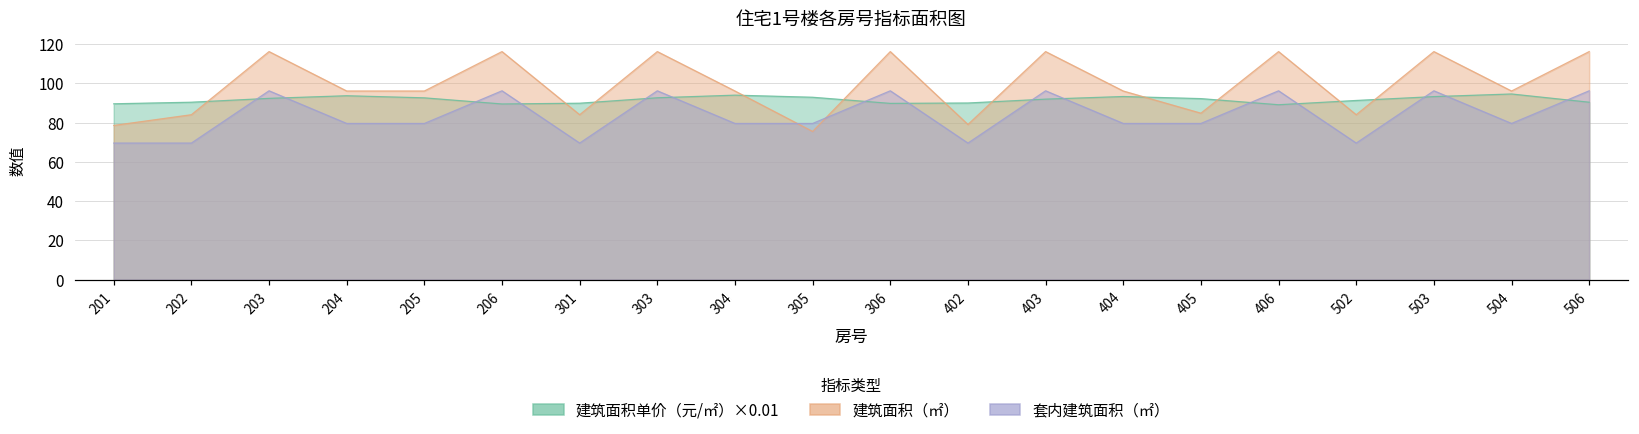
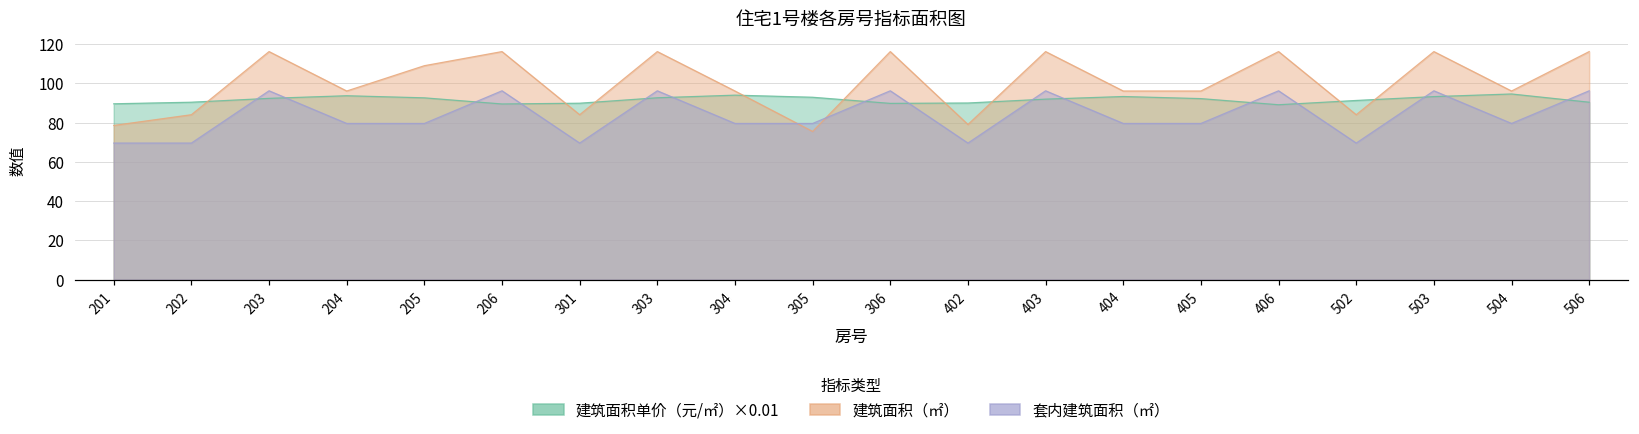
建筑面积（㎡）, 205: 96 -> 109
建筑面积（㎡）, 405: 85 -> 96
